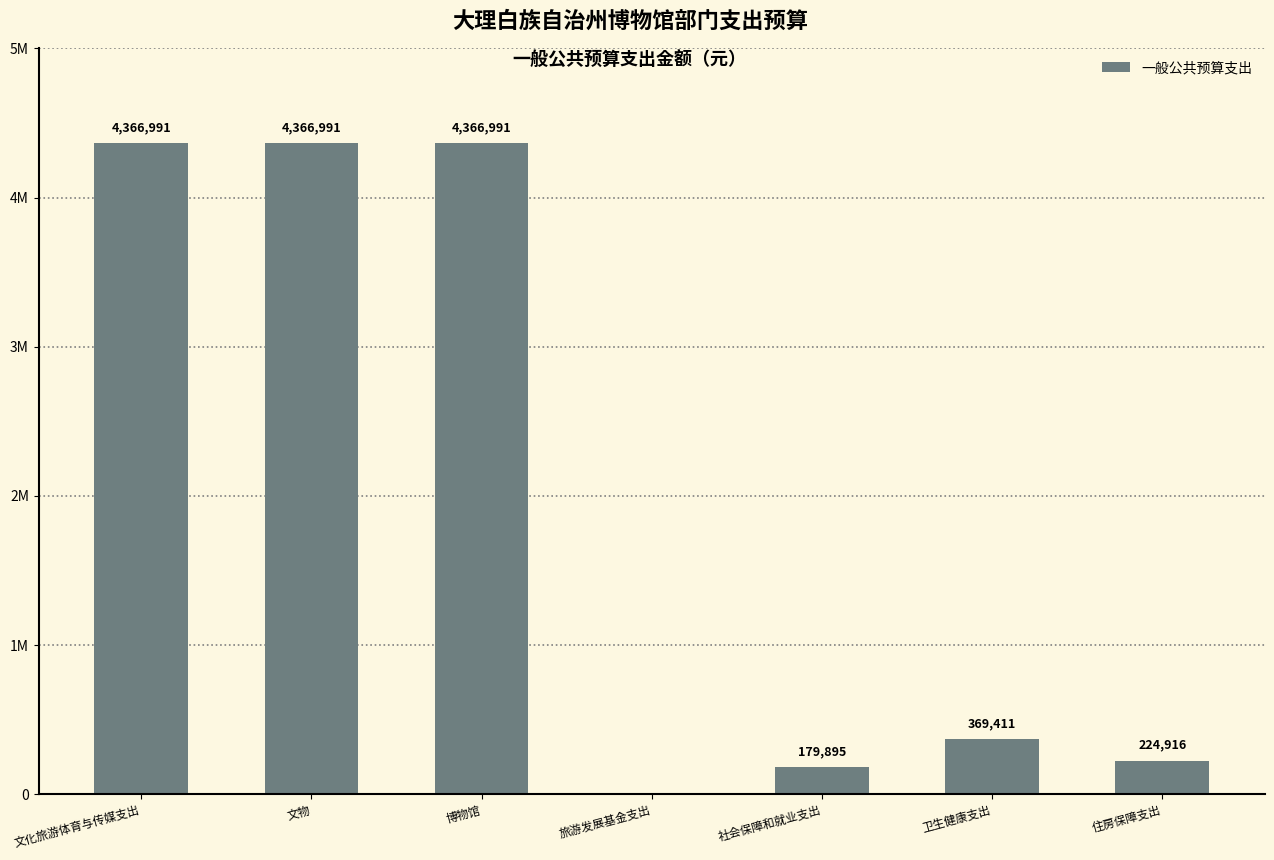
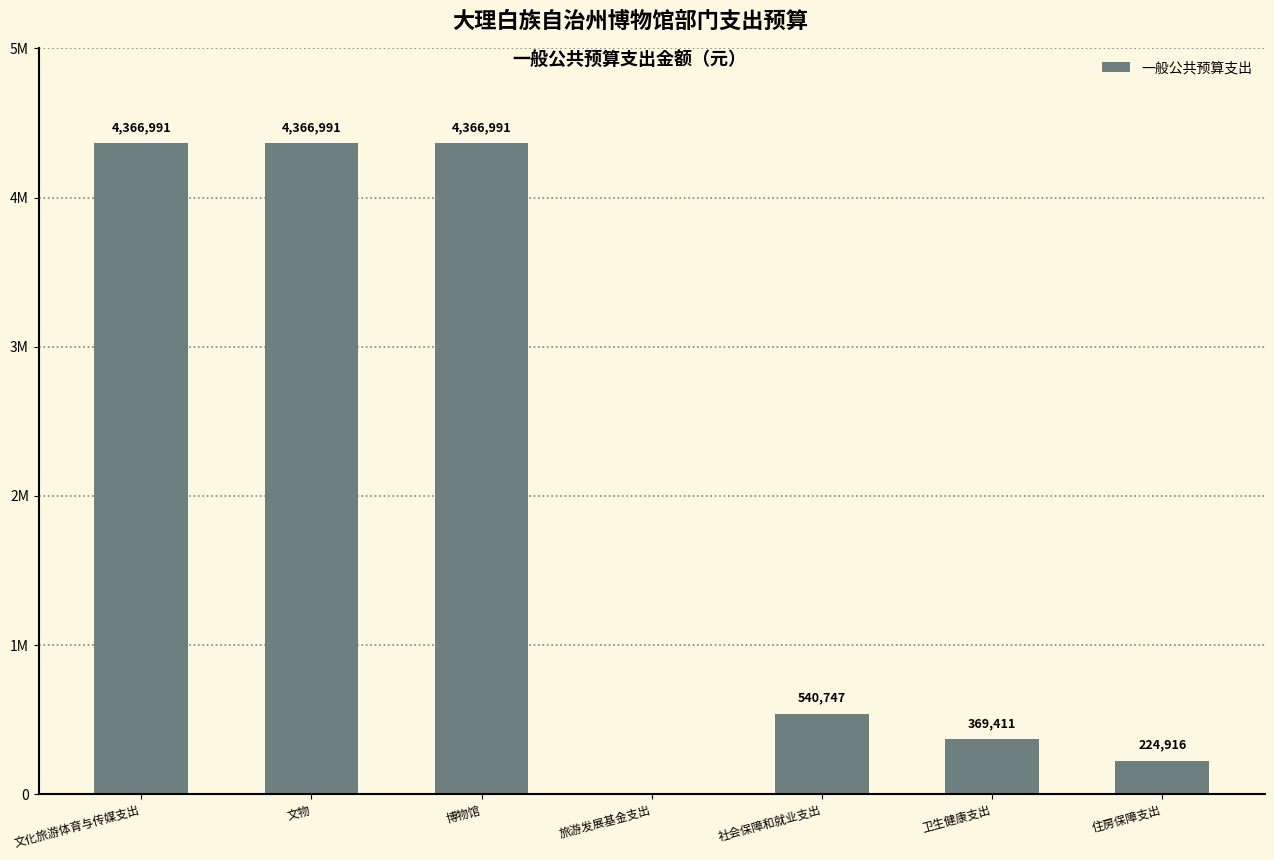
社会保障和就业支出: 179,895 -> 540,747
